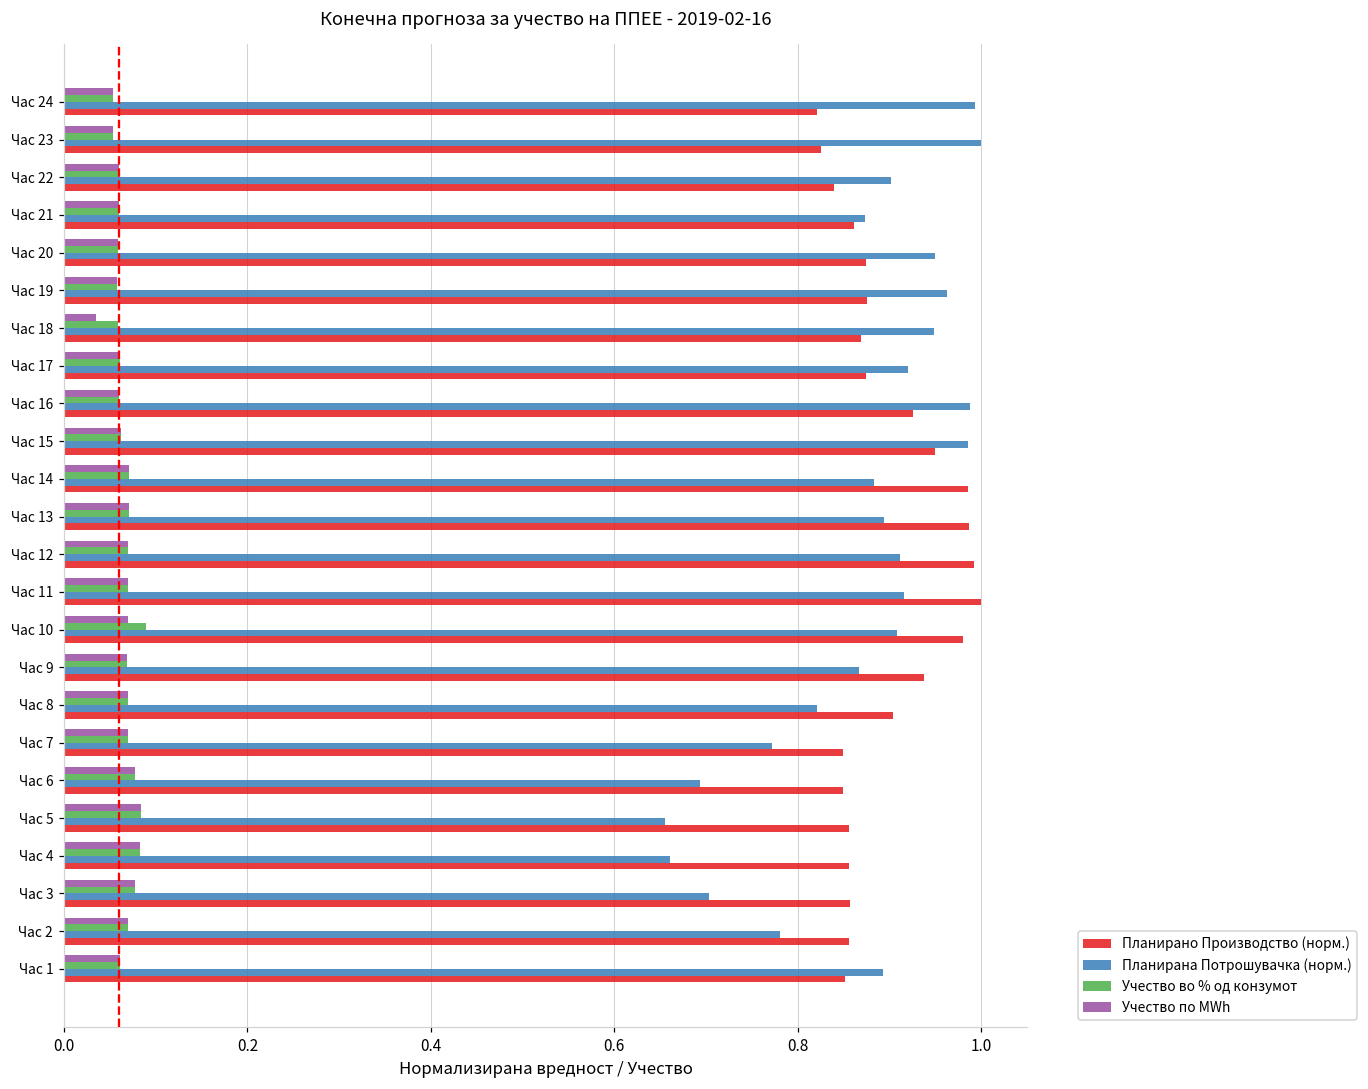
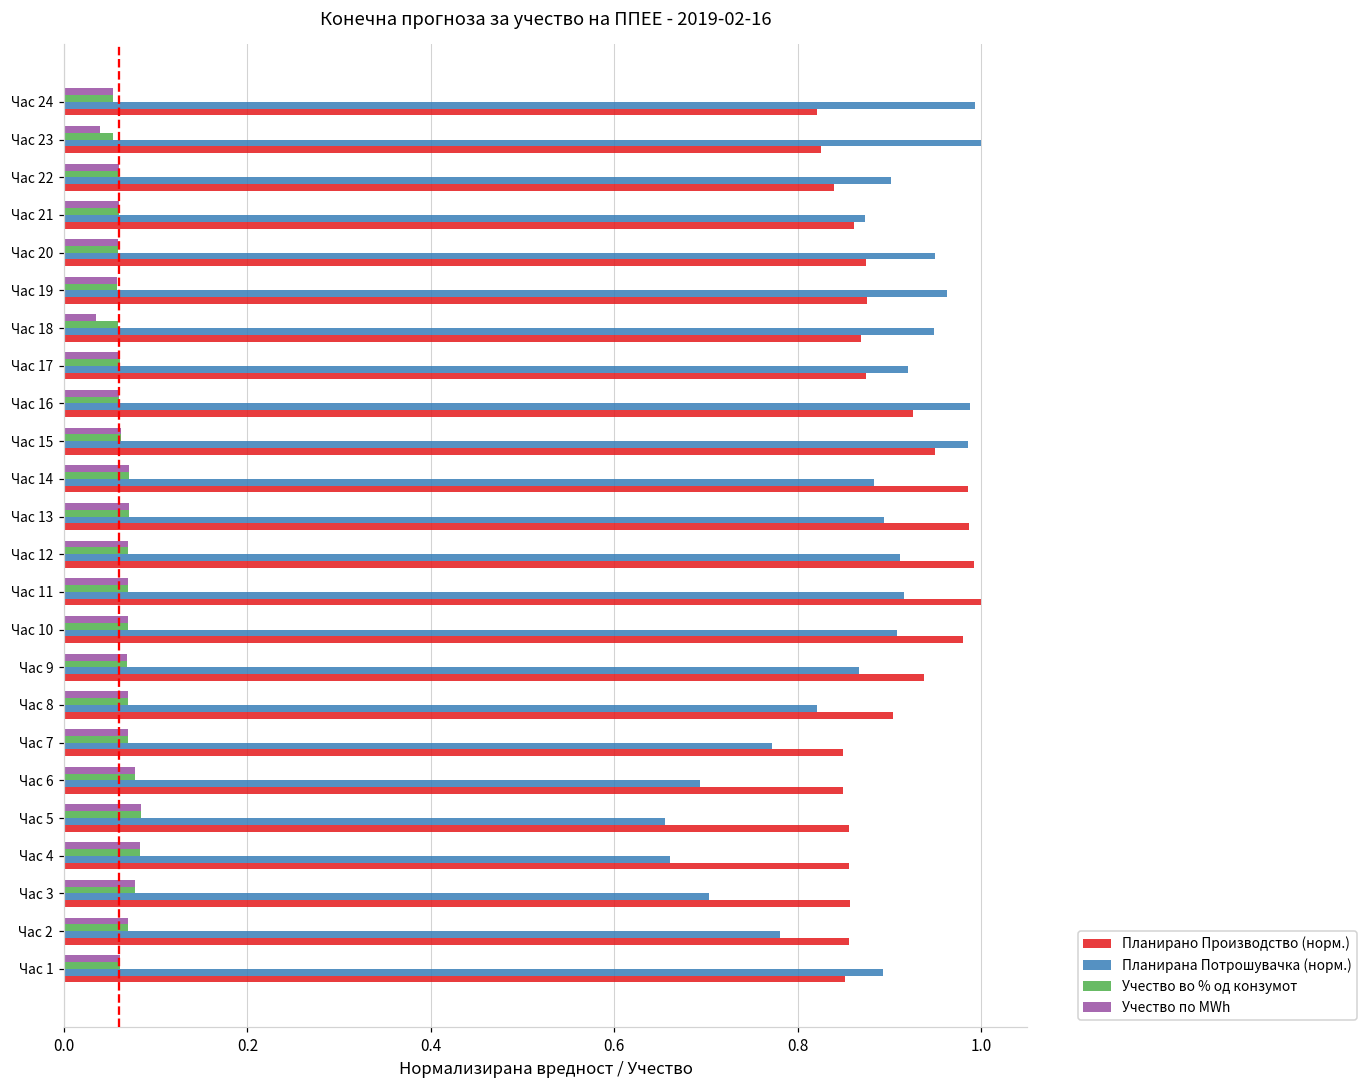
Учество по MWh, Час 23: 0.05 -> 0.04
Учество во % од конзумот, Час 10: 0.09 -> 0.07
